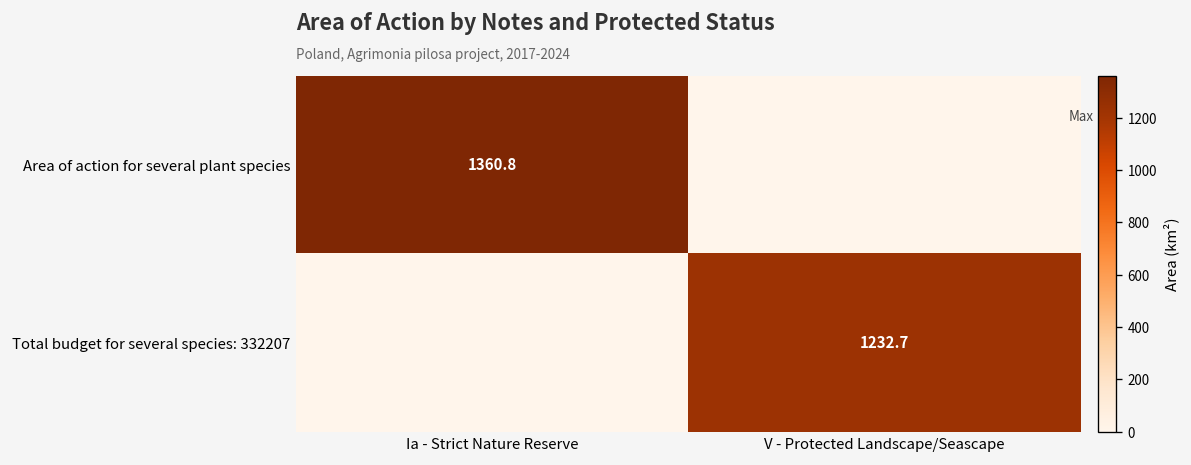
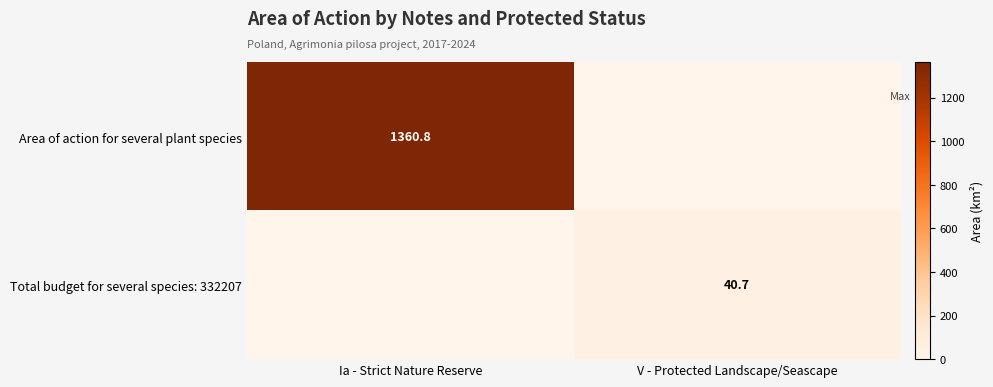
Total budget for several species: 332207, V - Protected Landscape/Seascape: 1232.7 -> 40.7
